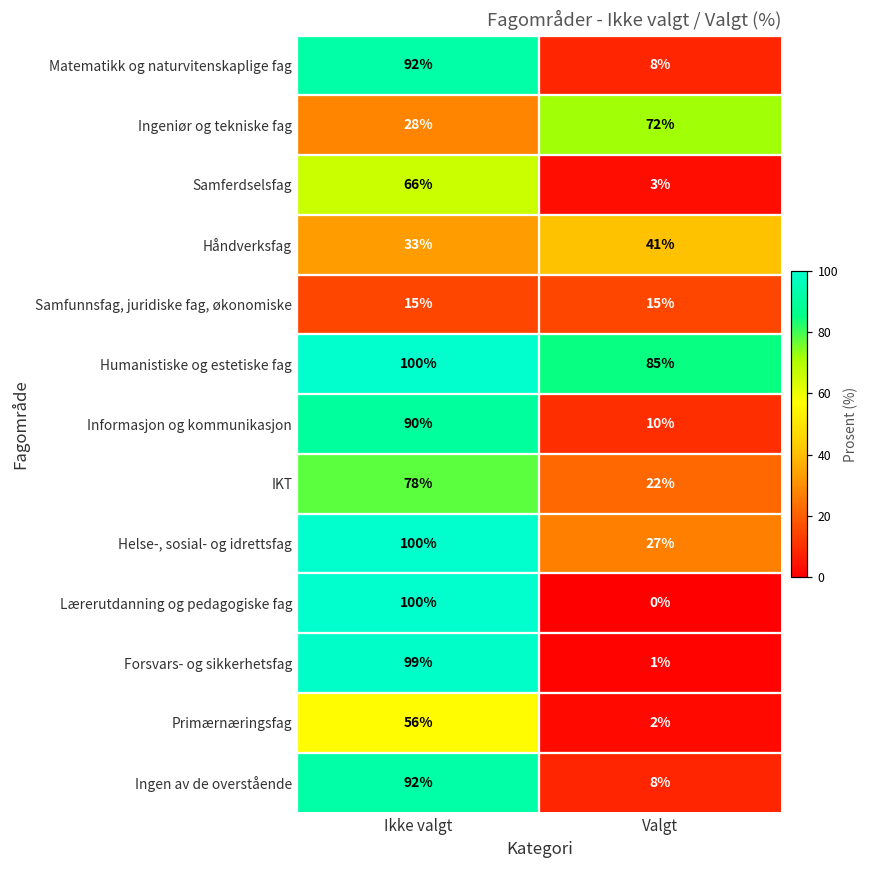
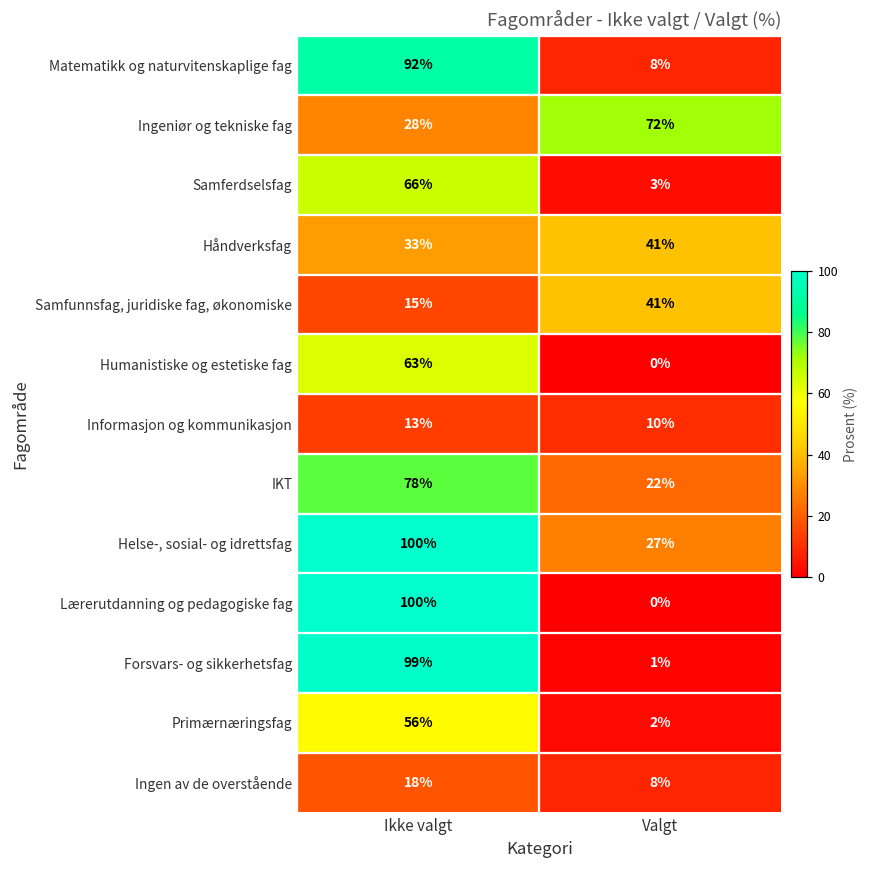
Samfunnsfag, juridiske fag, økonomiske, Valgt: 15% -> 41%
Humanistiske og estetiske fag, Ikke valgt: 100% -> 63%
Humanistiske og estetiske fag, Valgt: 85% -> 0%
Informasjon og kommunikasjon, Ikke valgt: 90% -> 13%
Ingen av de overstående, Ikke valgt: 92% -> 18%
